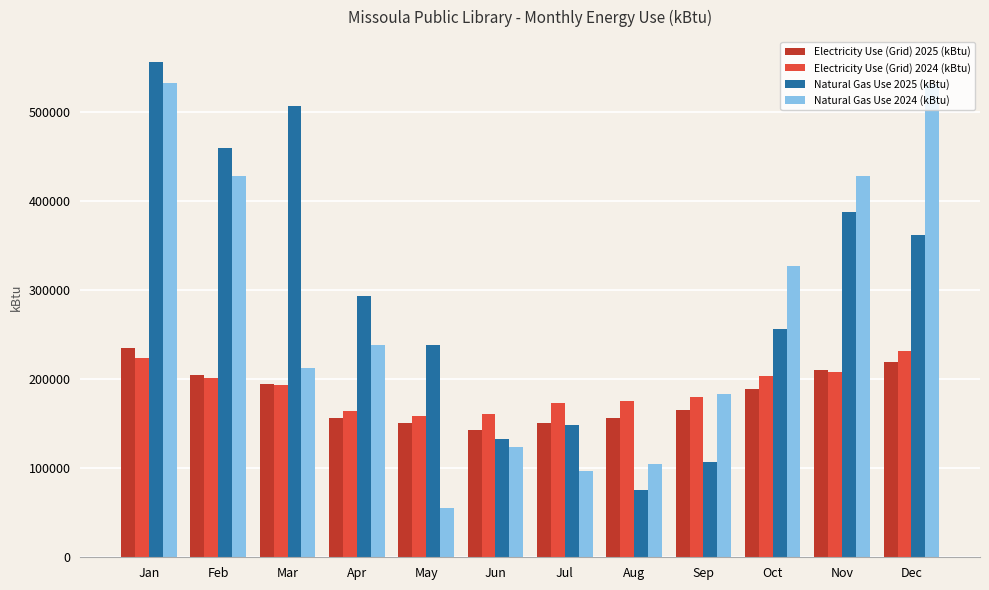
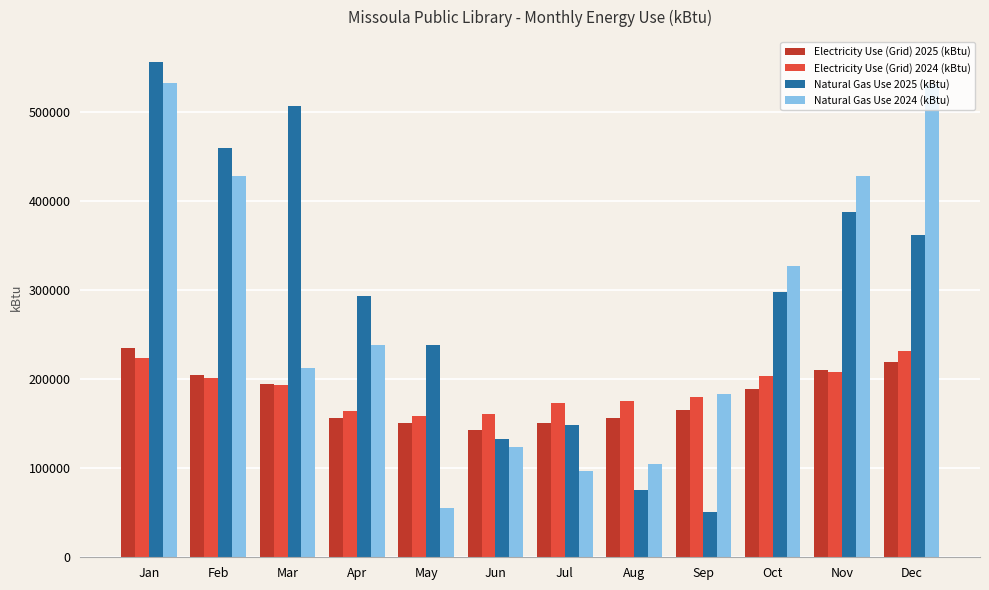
Natural Gas Use 2025 (kBtu), Sep: 110000 -> 50000
Natural Gas Use 2025 (kBtu), Oct: 260000 -> 300000
